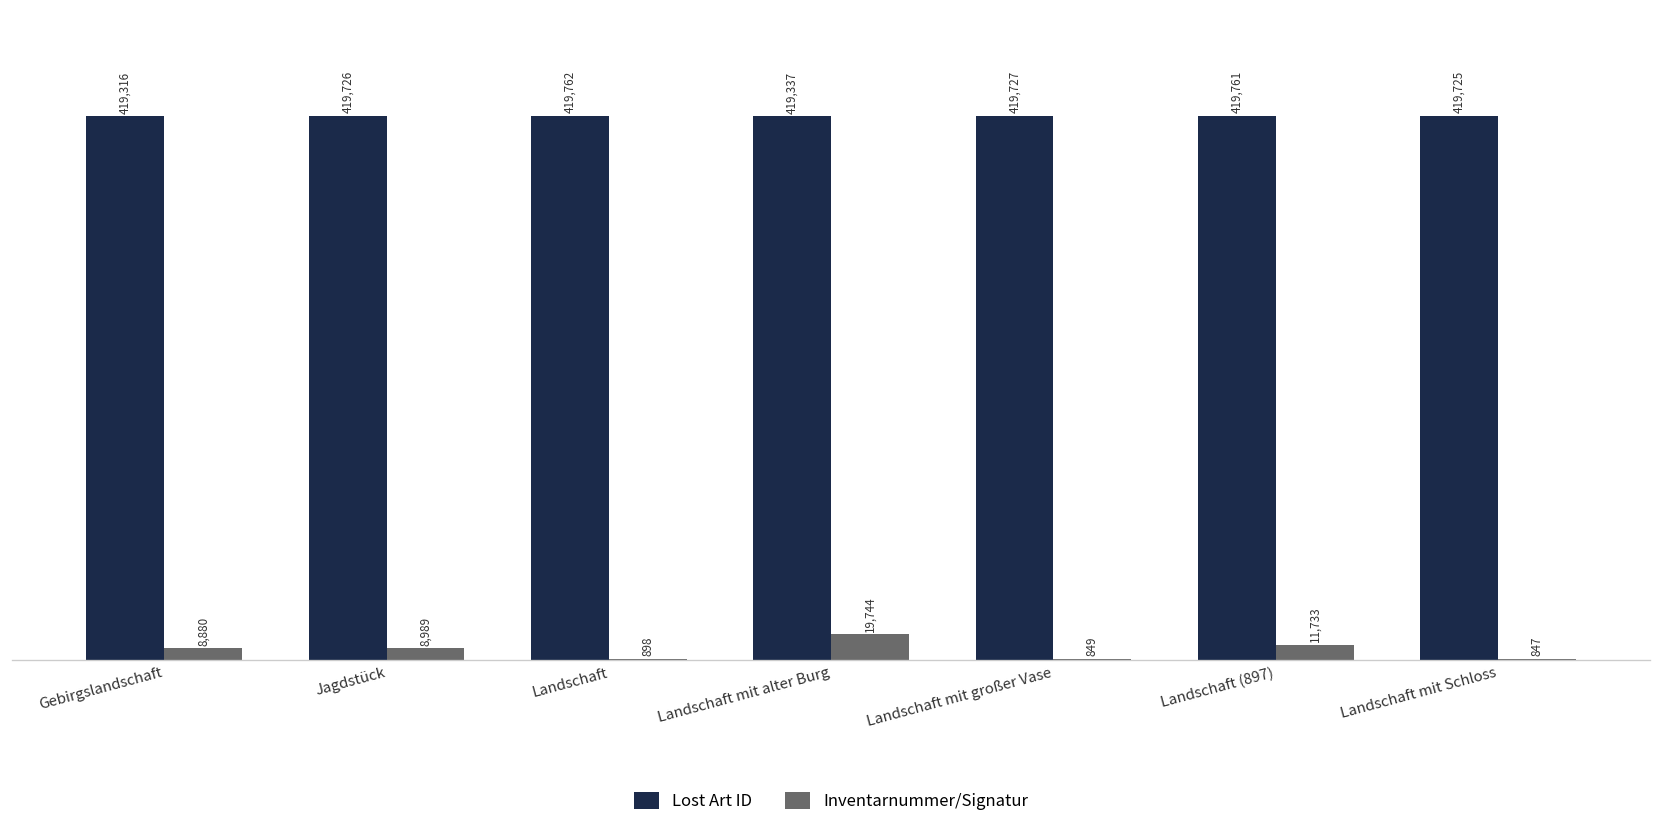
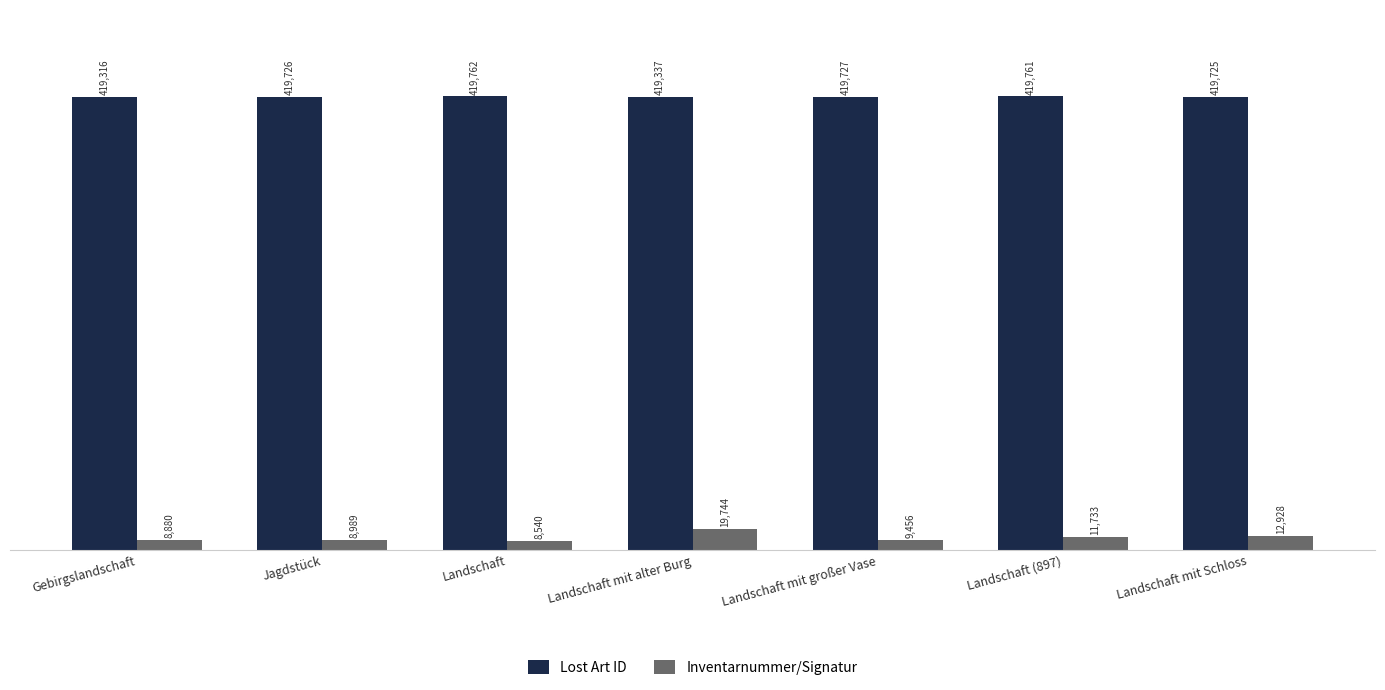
Inventarnummer/Signatur, Landschaft: 898 -> 8,540
Inventarnummer/Signatur, Landschaft mit großer Vase: 849 -> 9,456
Inventarnummer/Signatur, Landschaft mit Schloss: 847 -> 12,928
